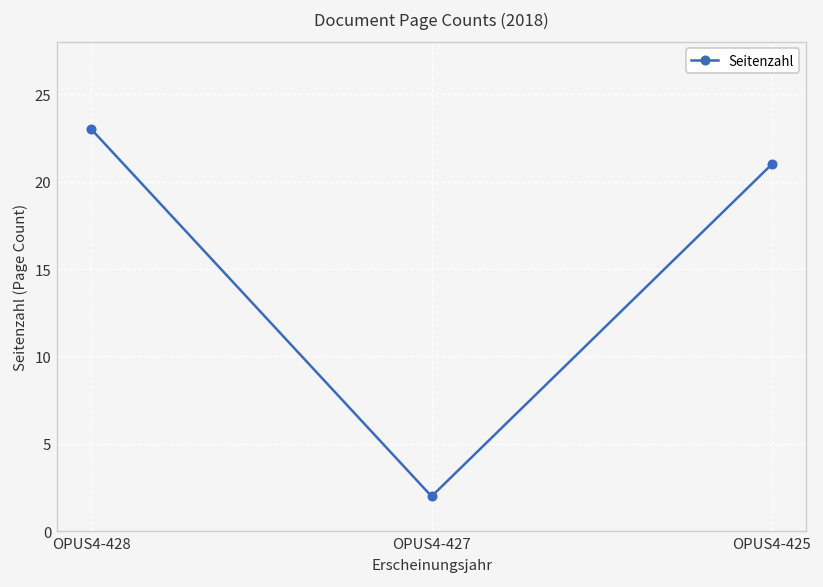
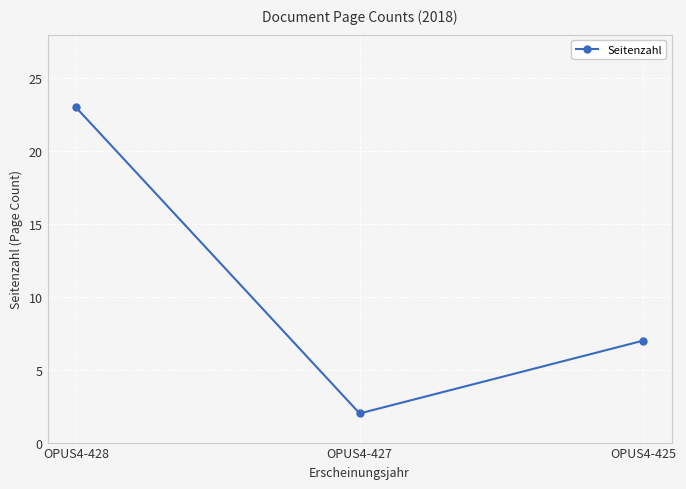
OPUS4-425: 21 -> 7
